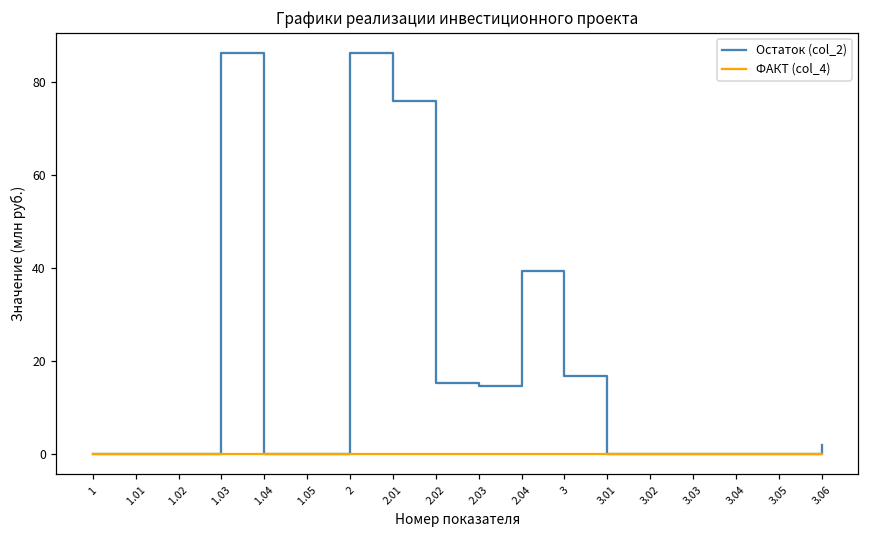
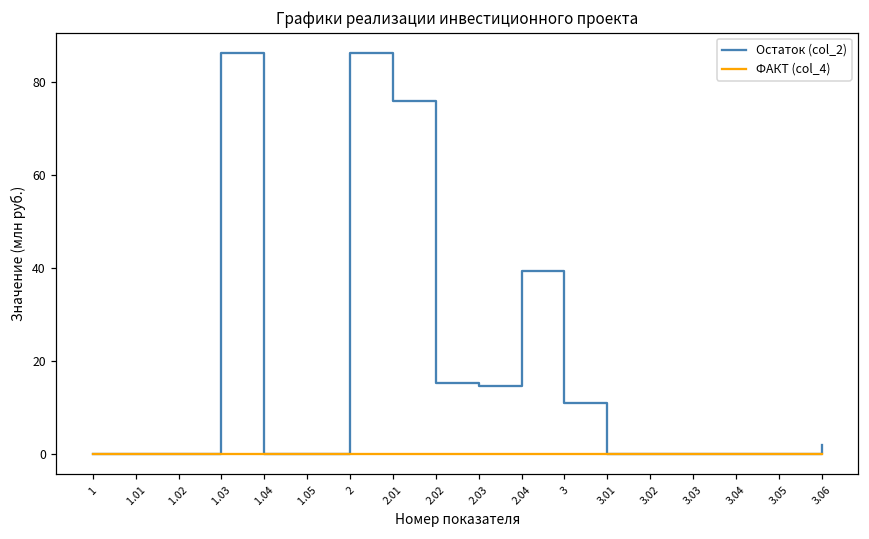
Остаток (col_2), 3: 17 -> 11
